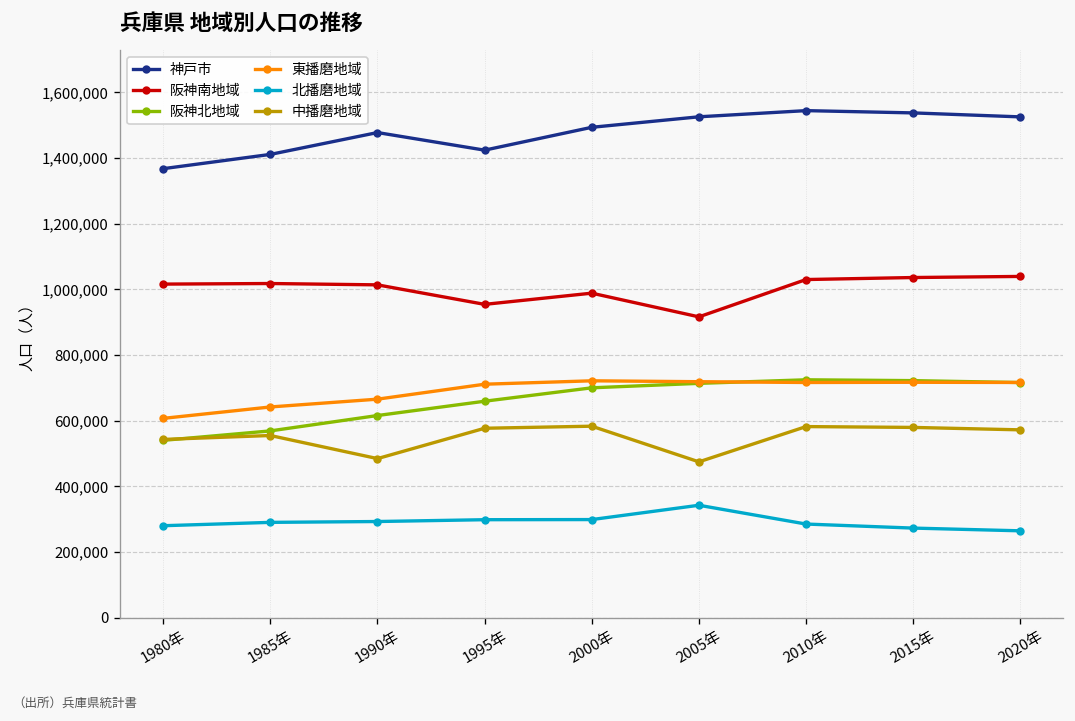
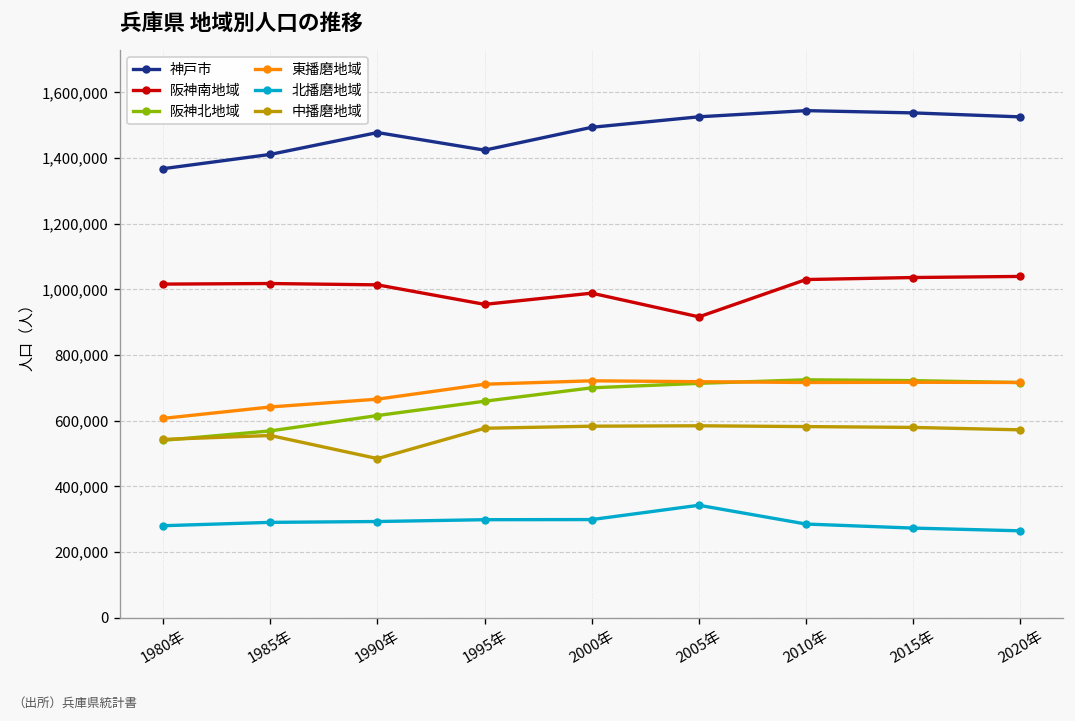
中播磨地域, 2005年: 470,000 -> 580,000
